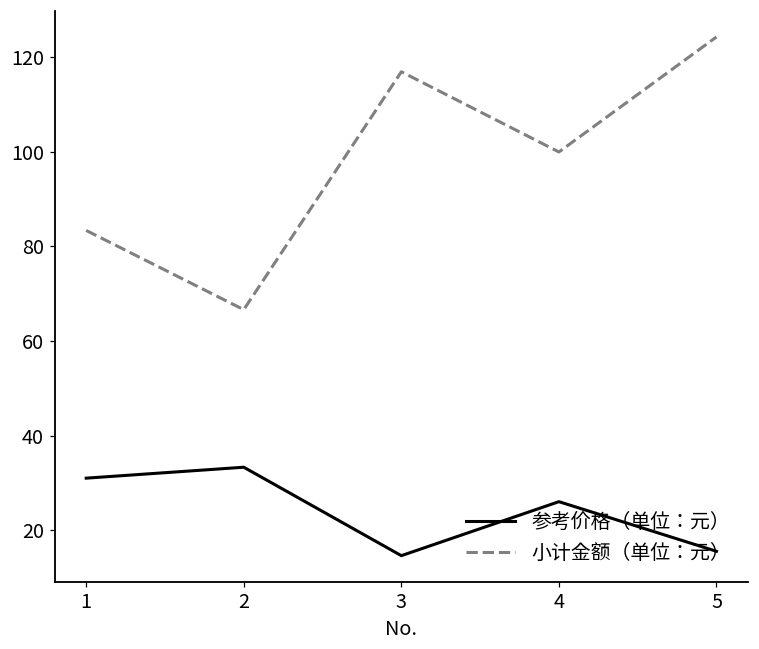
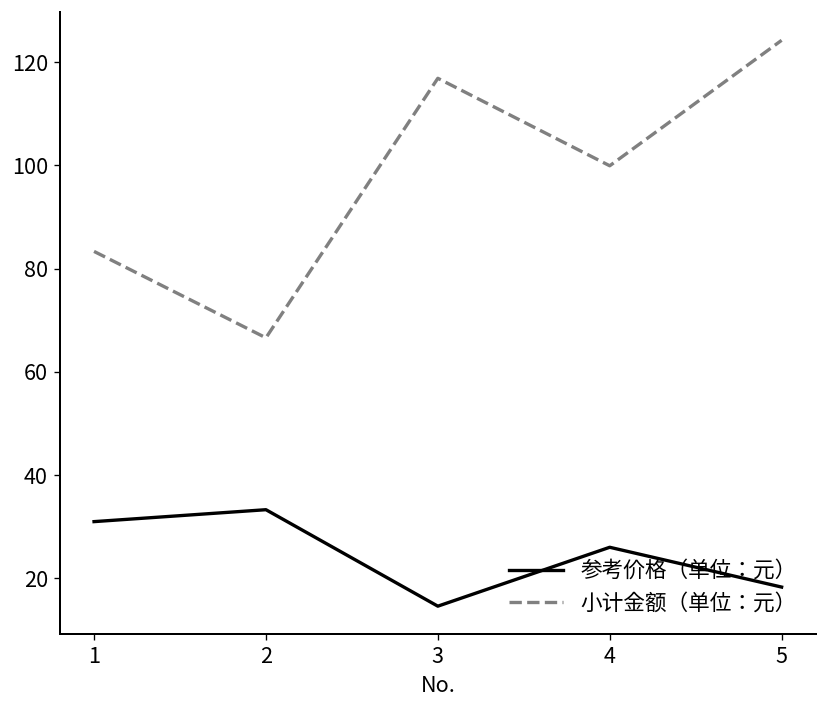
参考价格（单位：元）, 5: 16 -> 18
